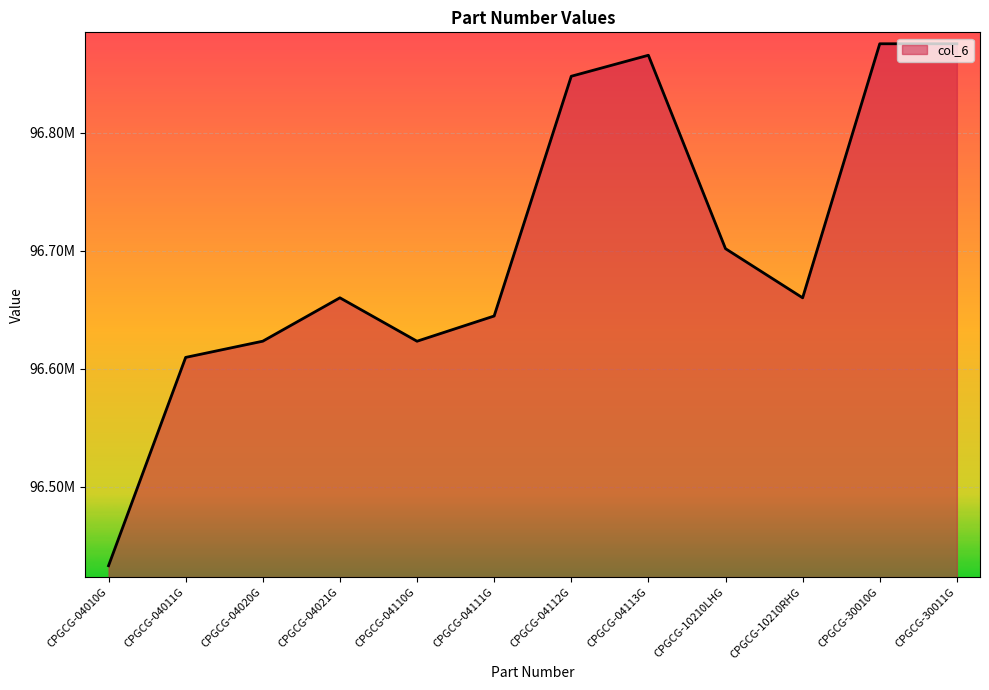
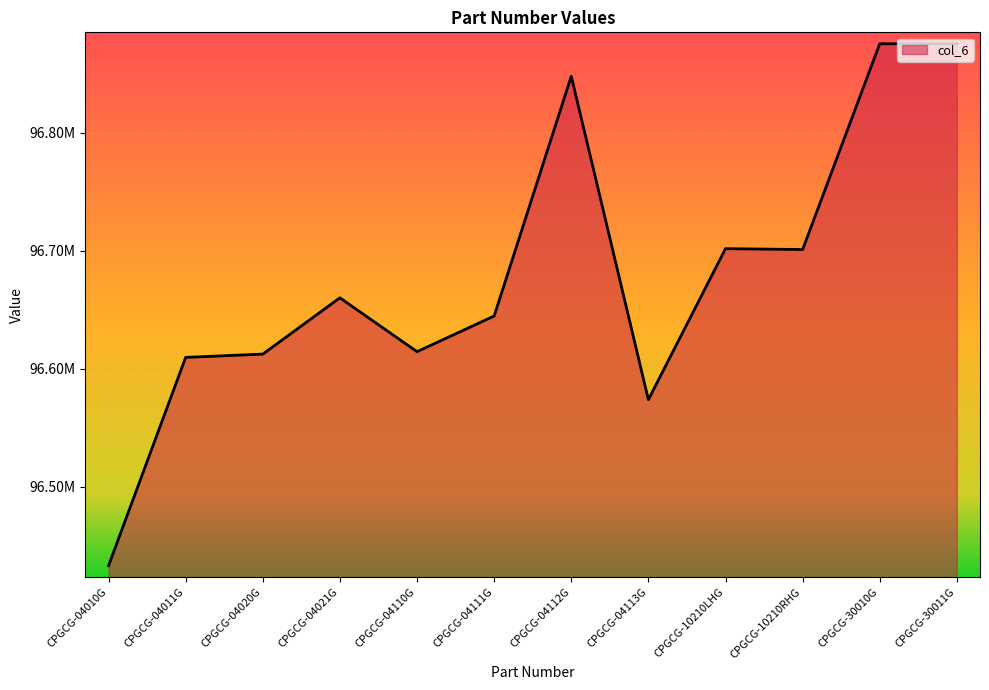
CPGCG-04020G: 96623000 -> 96613000
CPGCG-04110G: 96623000 -> 96615000
CPGCG-04113G: 96866000 -> 96574000
CPGCG-10210RHG: 96660000 -> 96701000
